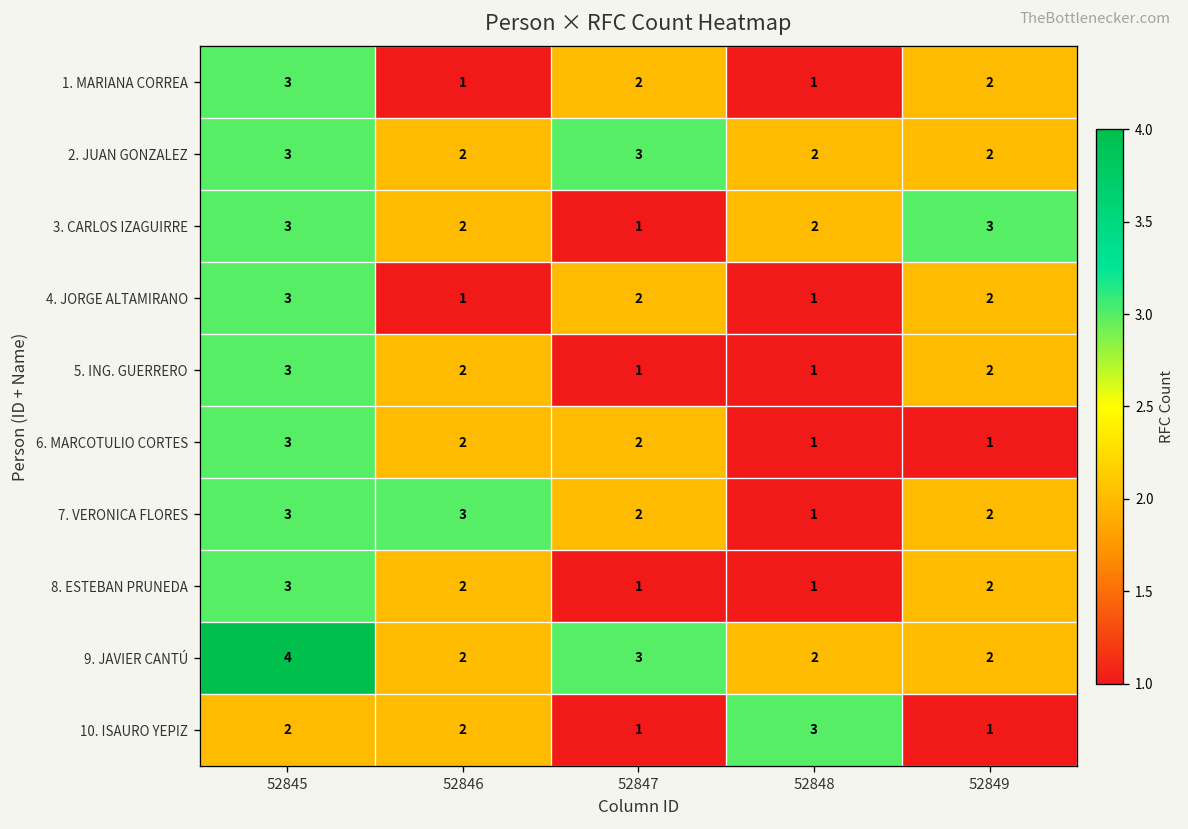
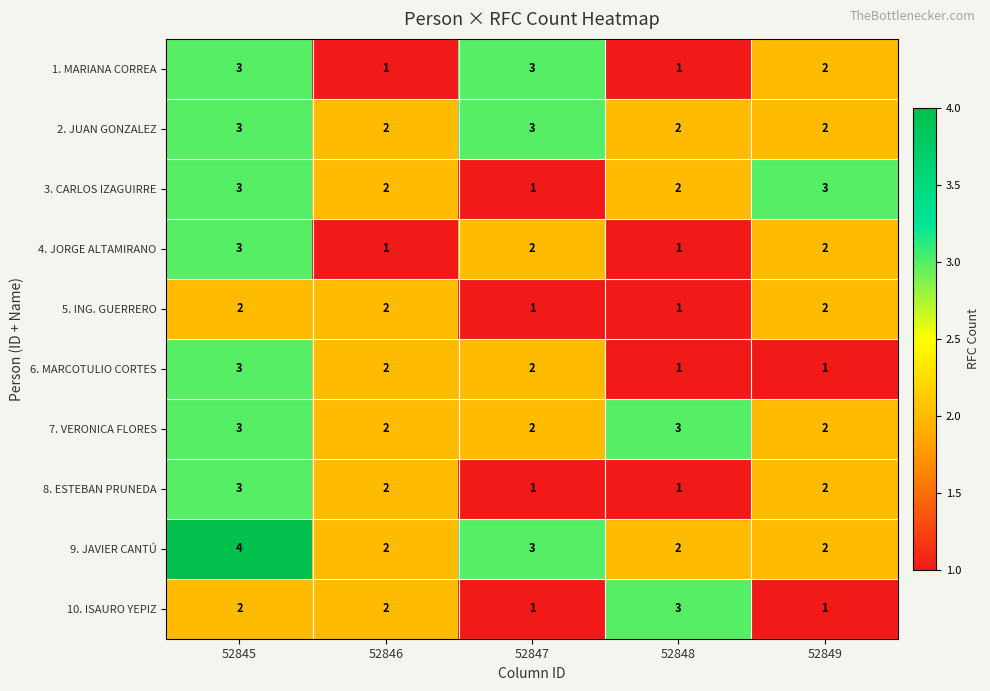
1. MARIANA CORREA, 52847: 2 -> 3
5. ING. GUERRERO, 52845: 3 -> 2
7. VERONICA FLORES, 52846: 3 -> 2
7. VERONICA FLORES, 52848: 1 -> 3
